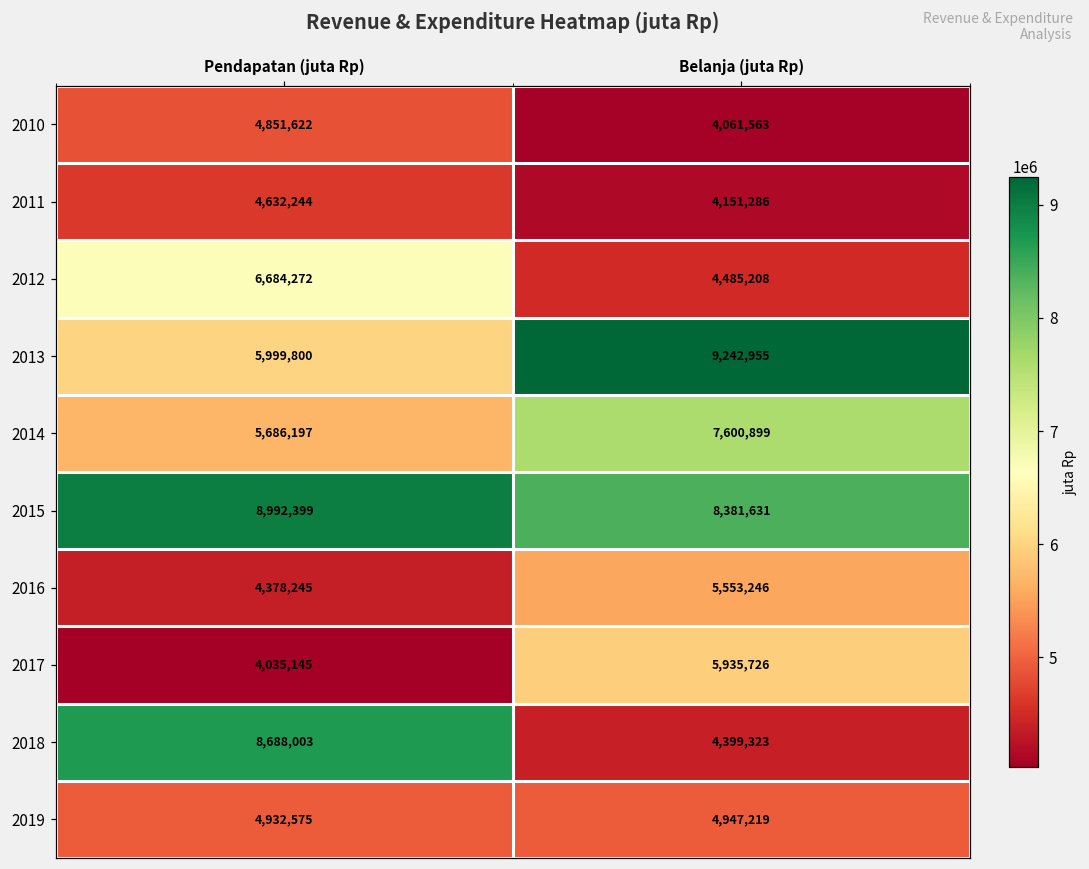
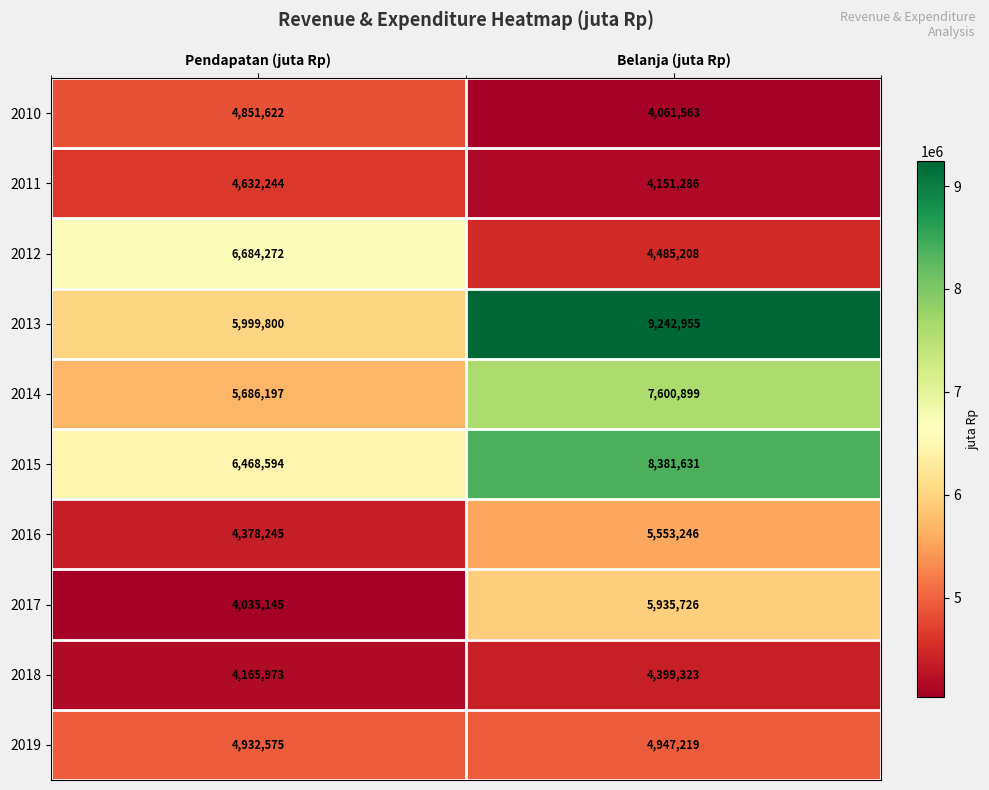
2015, Pendapatan (juta Rp): 8,992,399 -> 6,468,594
2018, Pendapatan (juta Rp): 8,688,003 -> 4,165,973
